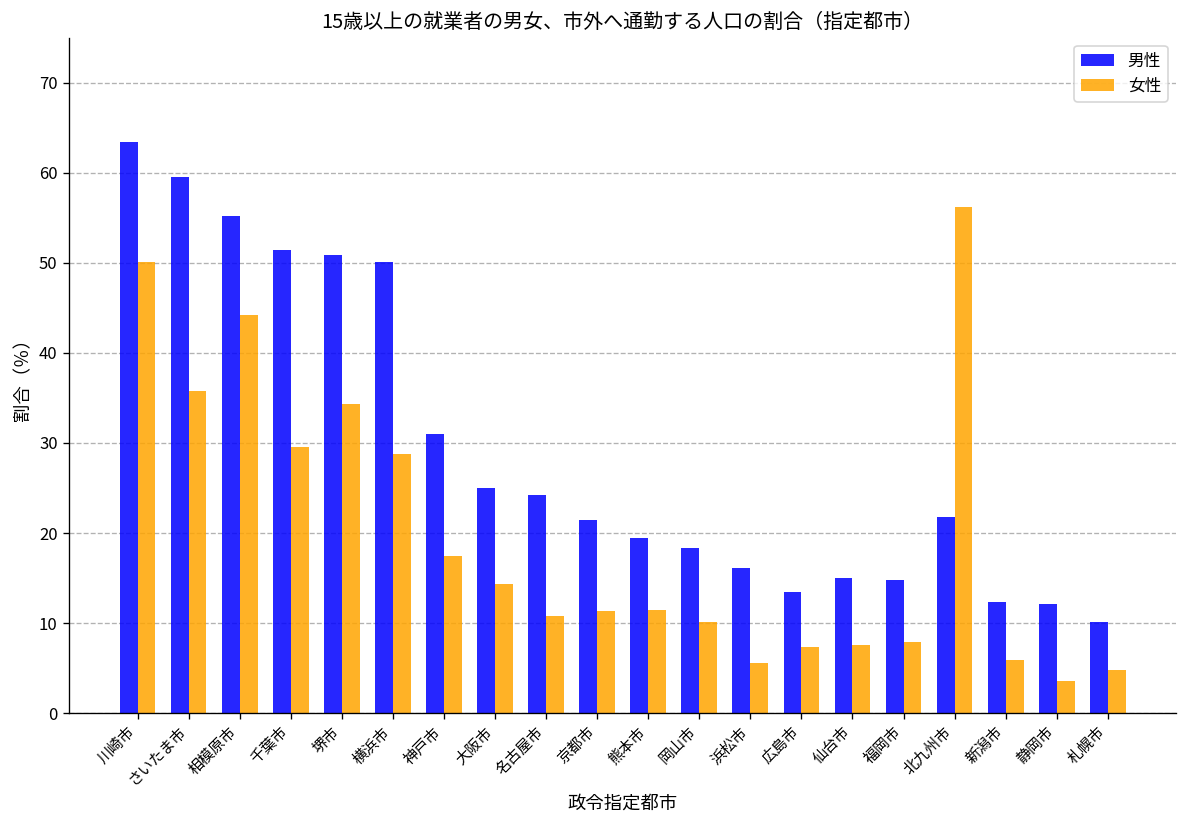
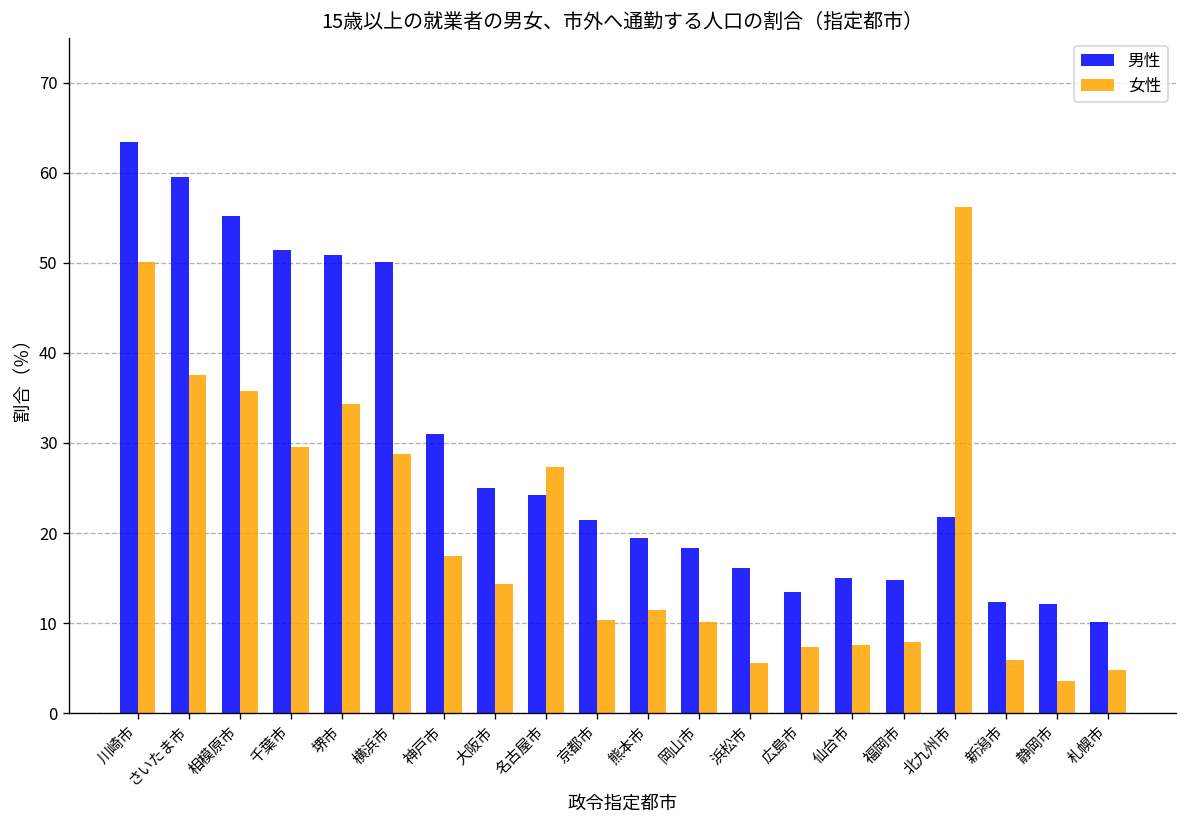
女性, さいたま市: 36 -> 38
女性, 相模原市: 44 -> 36
女性, 名古屋市: 11 -> 27
女性, 京都市: 11 -> 10
